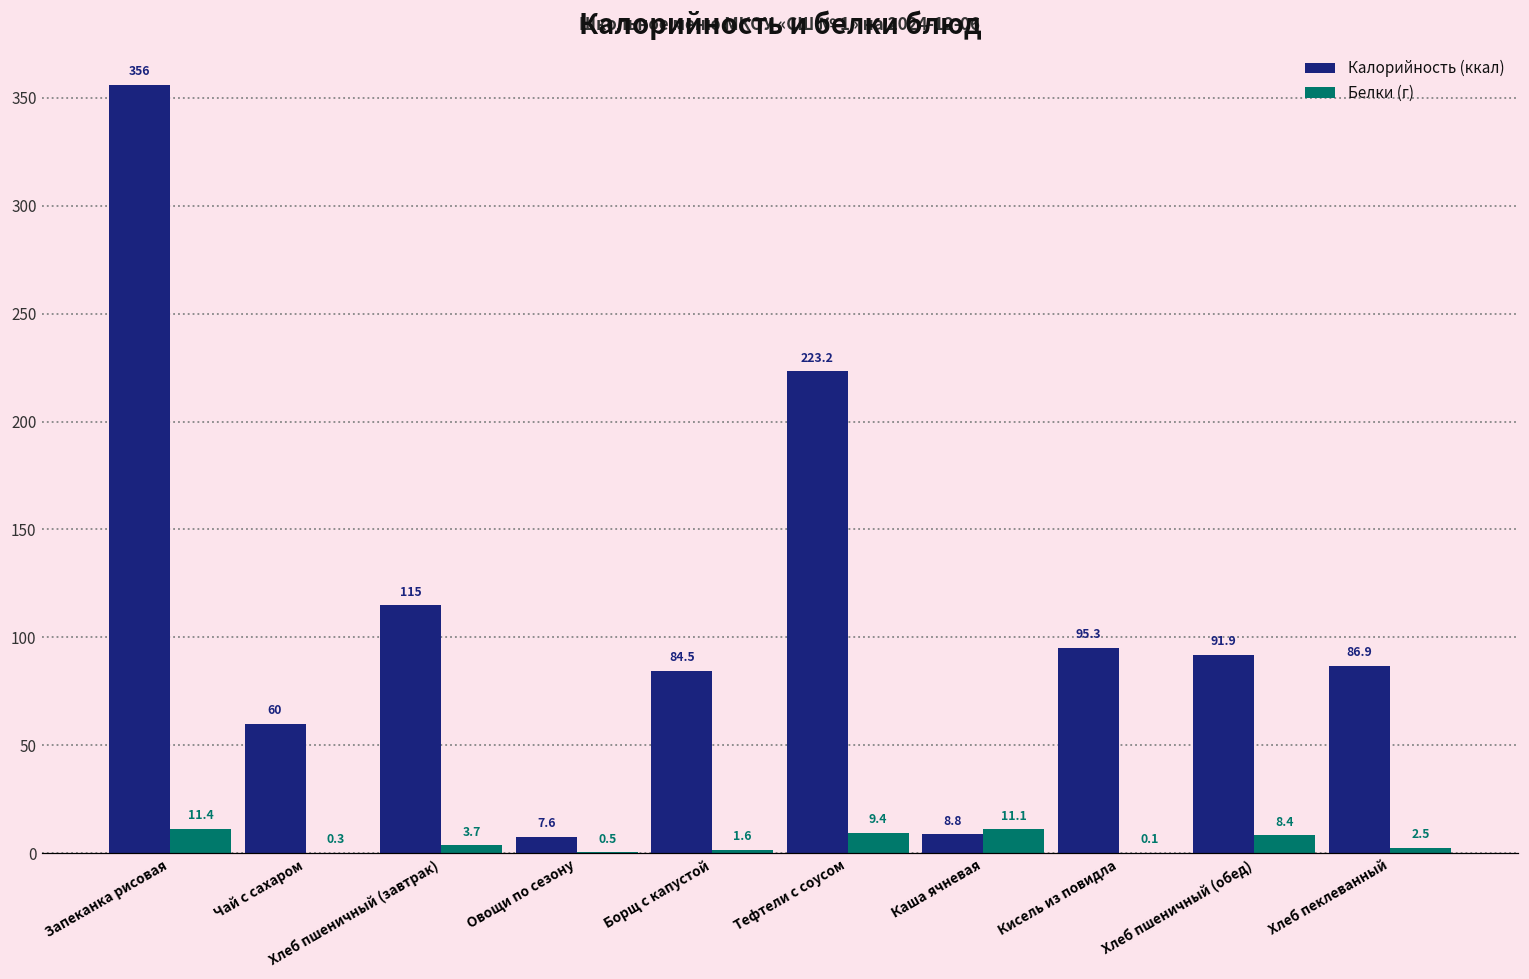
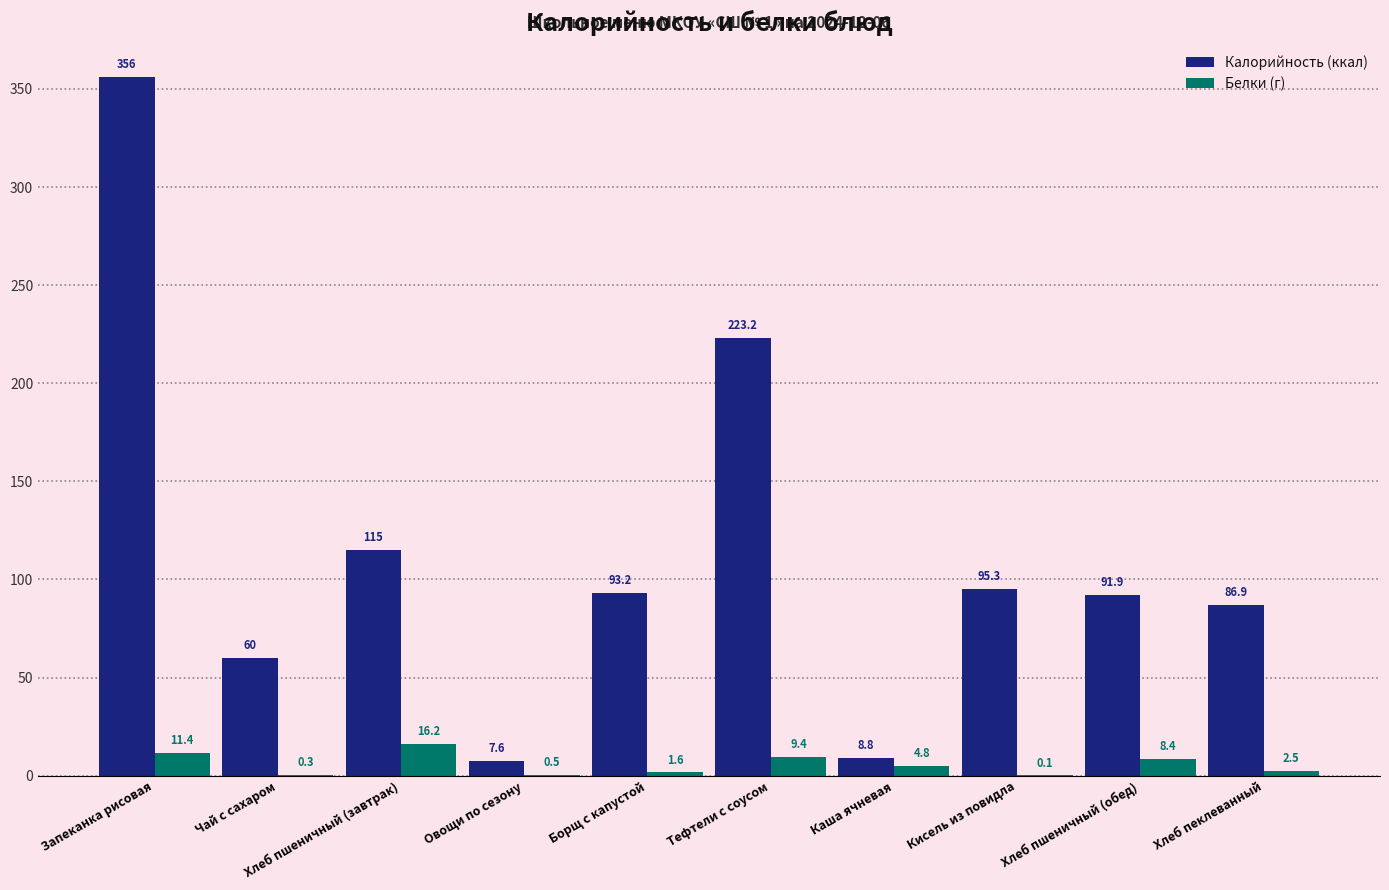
Белки (г), Хлеб пшеничный (завтрак): 3.7 -> 16.2
Калорийность (ккал), Борщ с капустой: 84.5 -> 93.2
Белки (г), Каша ячневая: 11.1 -> 4.8
